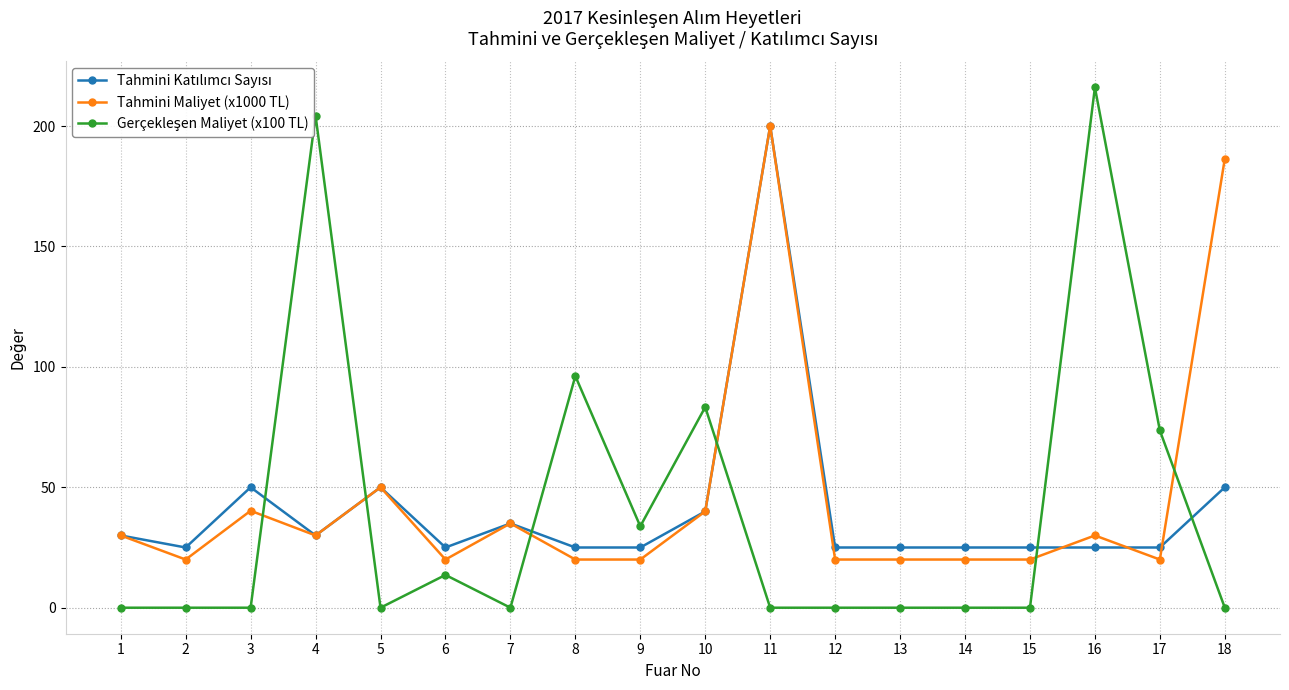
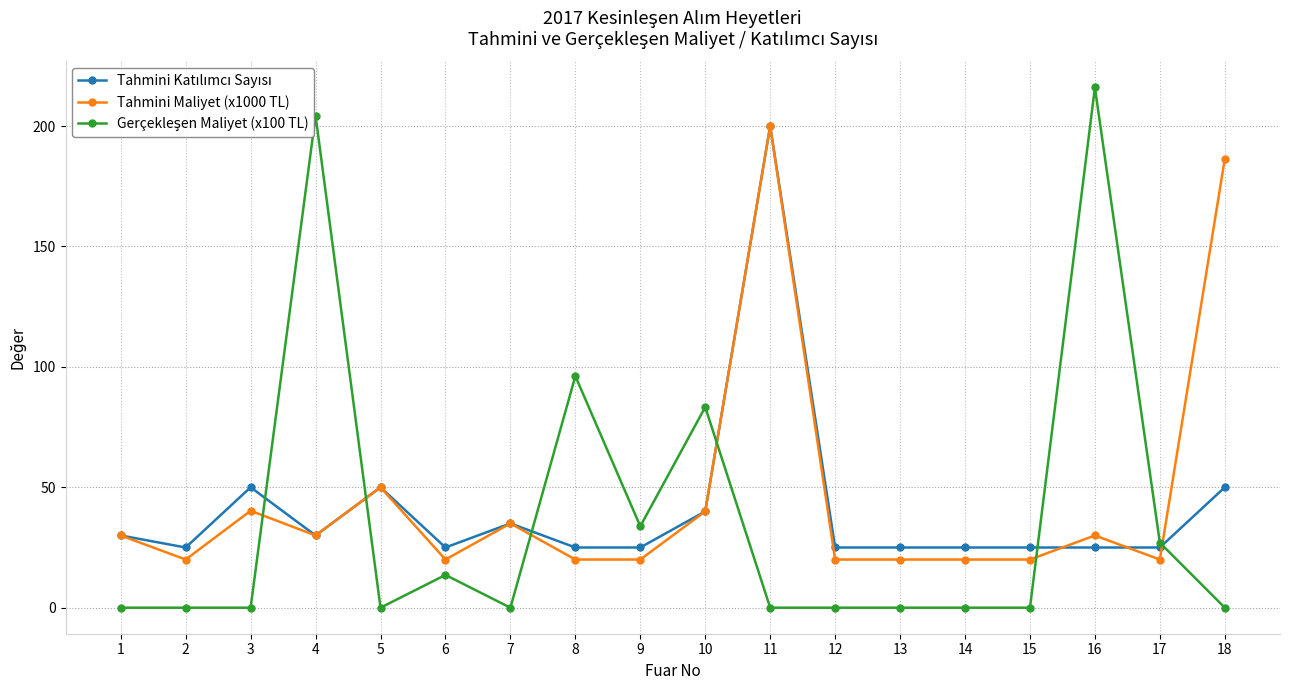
Gerçekleşen Maliyet (x100 TL), 17: 74 -> 27
